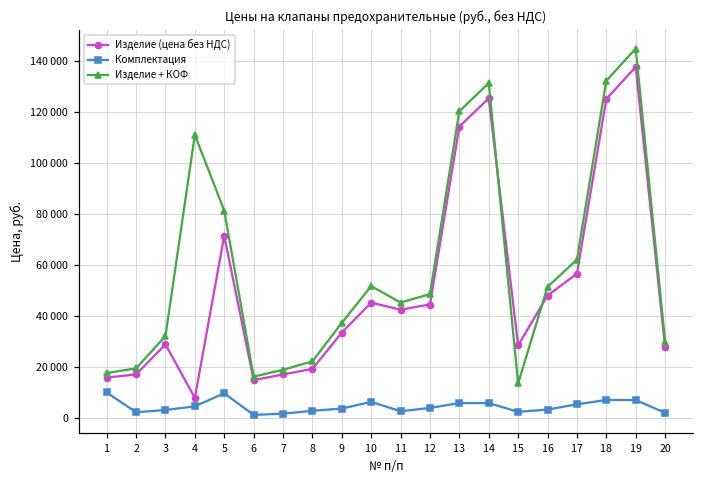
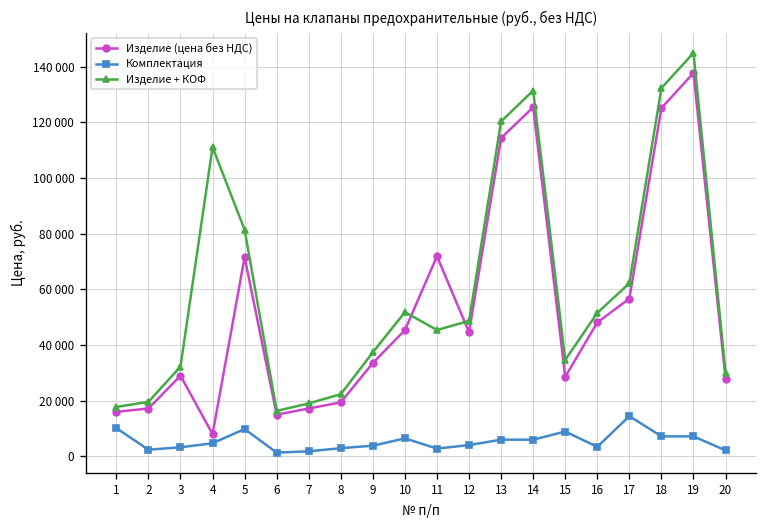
Изделие (цена без НДС), 11: 43000 -> 72000
Комплектация, 15: 3000 -> 9000
Изделие + КОФ, 15: 14000 -> 35000
Комплектация, 17: 6000 -> 14000
